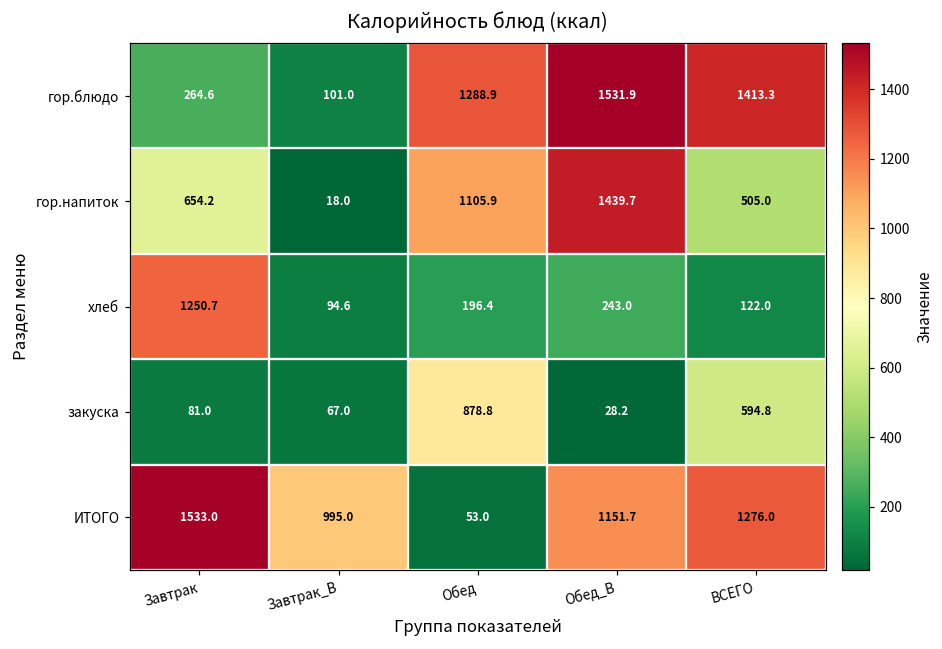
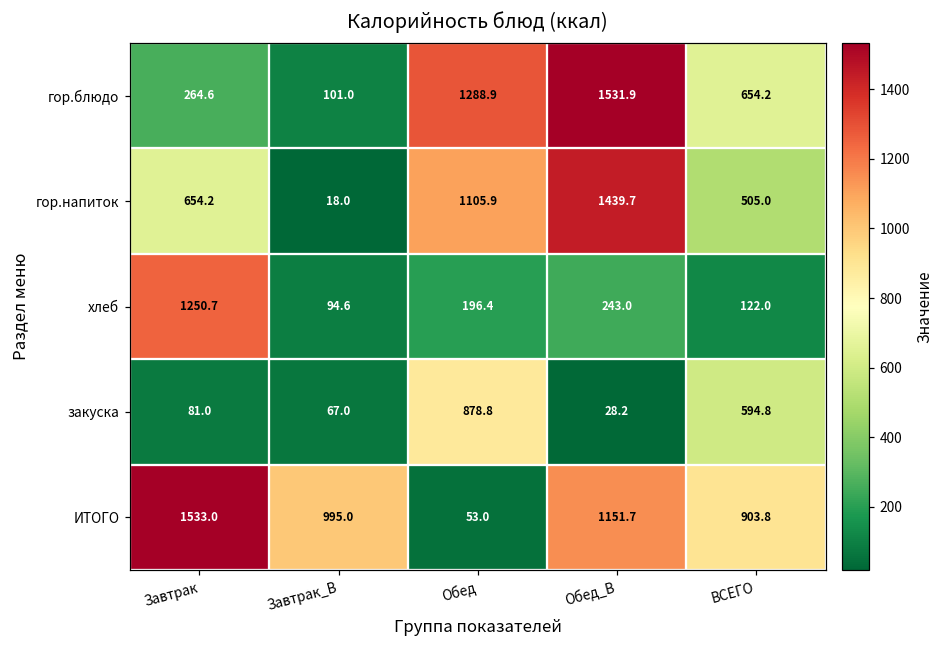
гор.блюдо, ВСЕГО: 1413.3 -> 654.2
ИТОГО, ВСЕГО: 1276.0 -> 903.8
